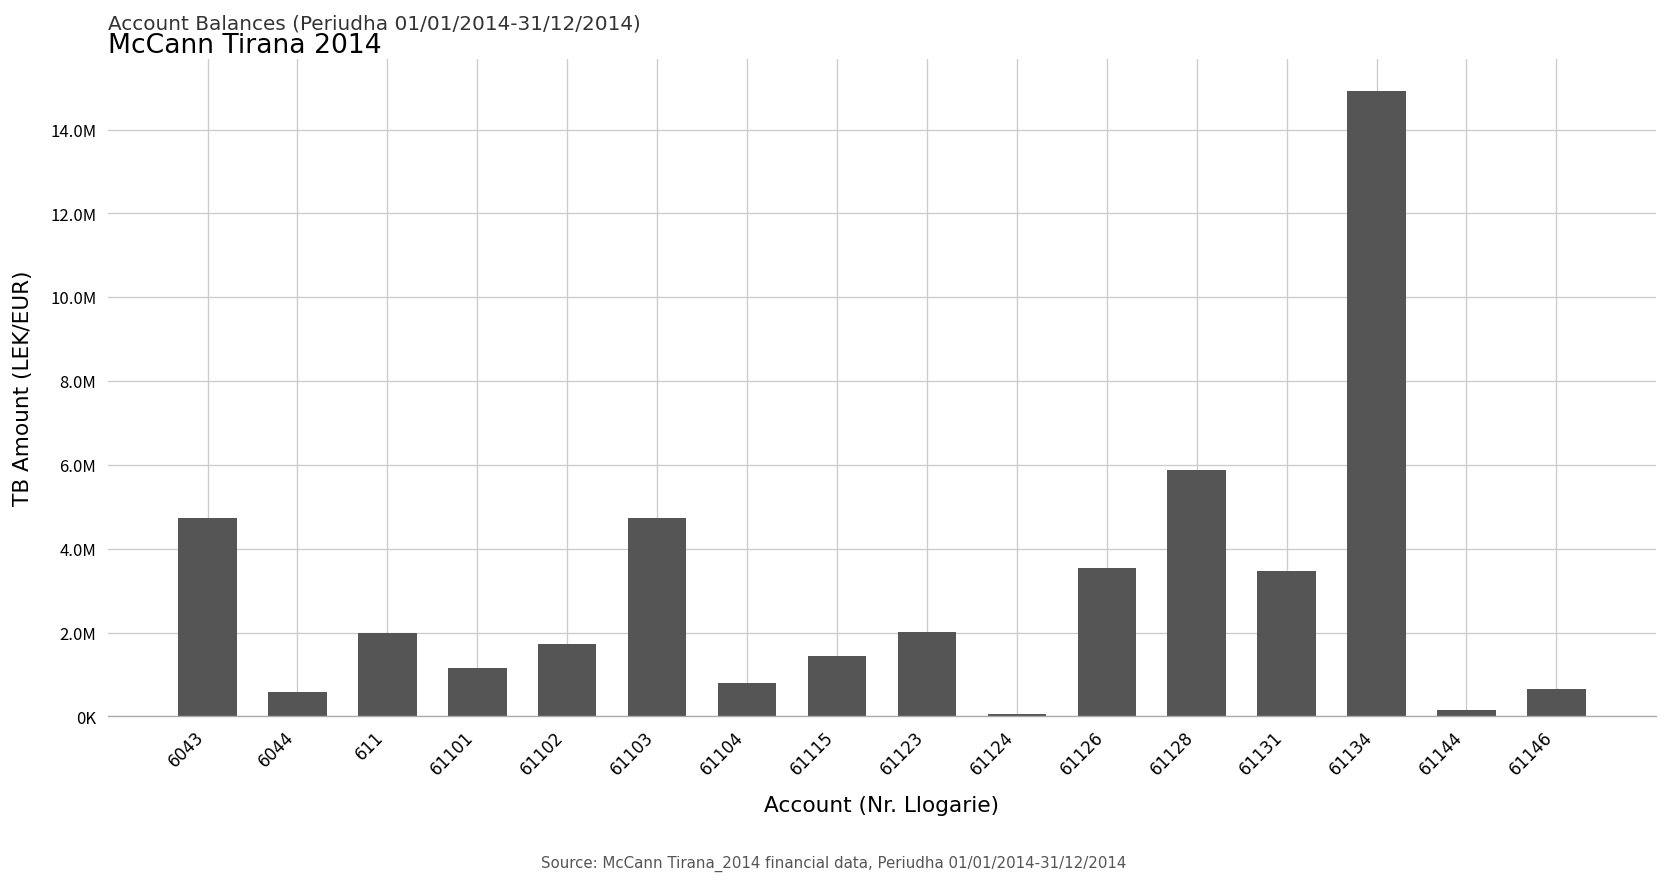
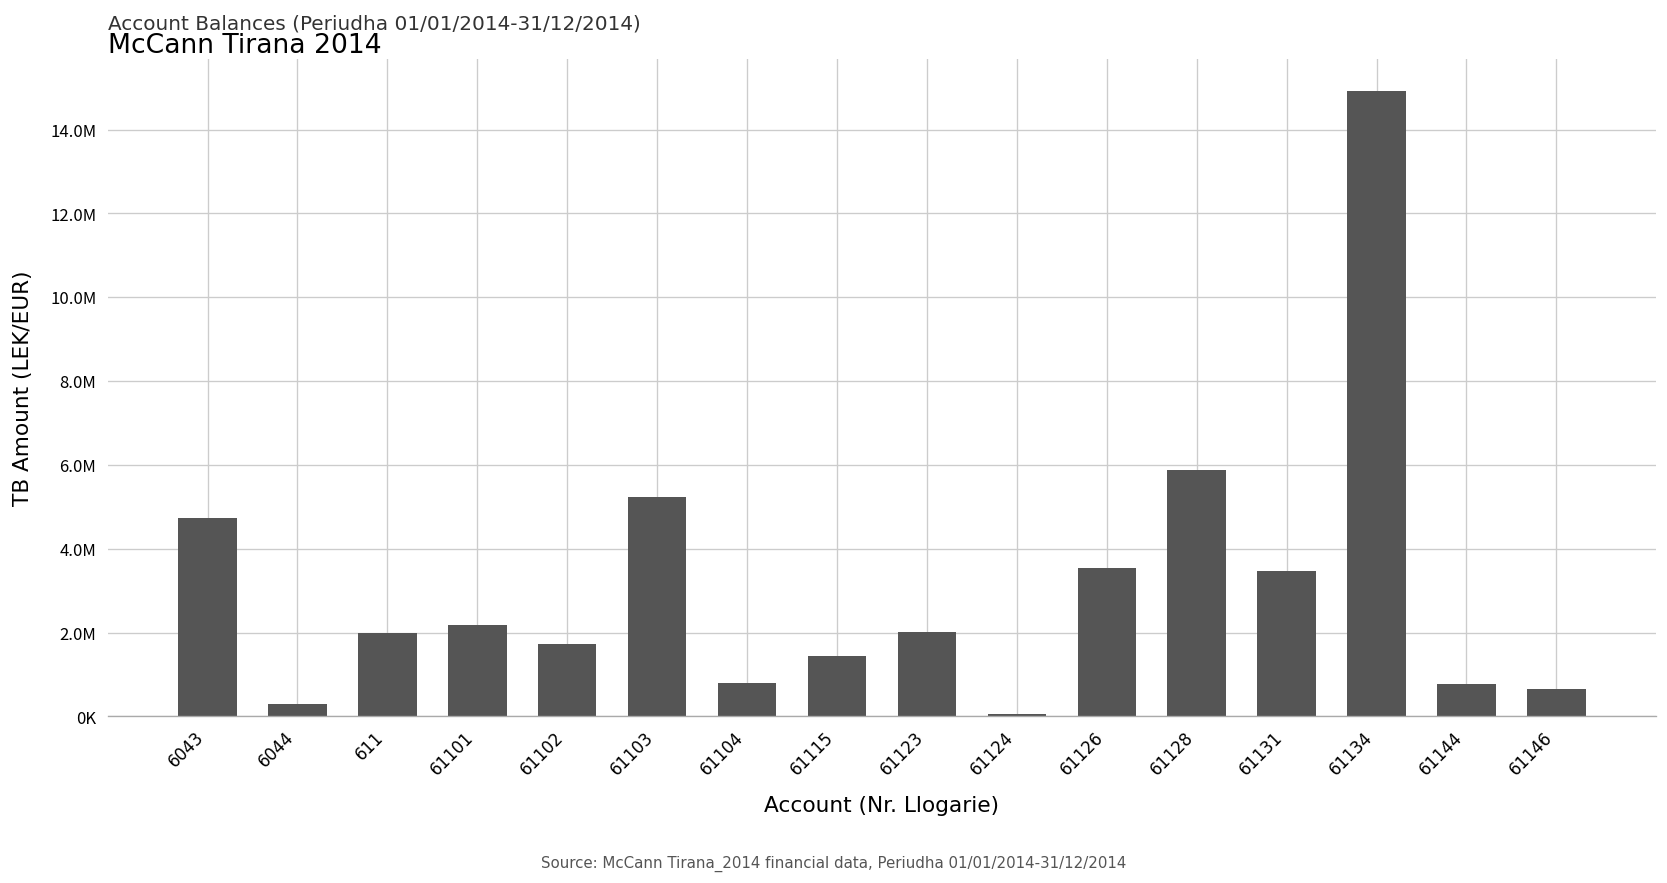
6044: 600000 -> 300000
61101: 1100000 -> 2200000
61103: 4700000 -> 5200000
61144: 200000 -> 800000
